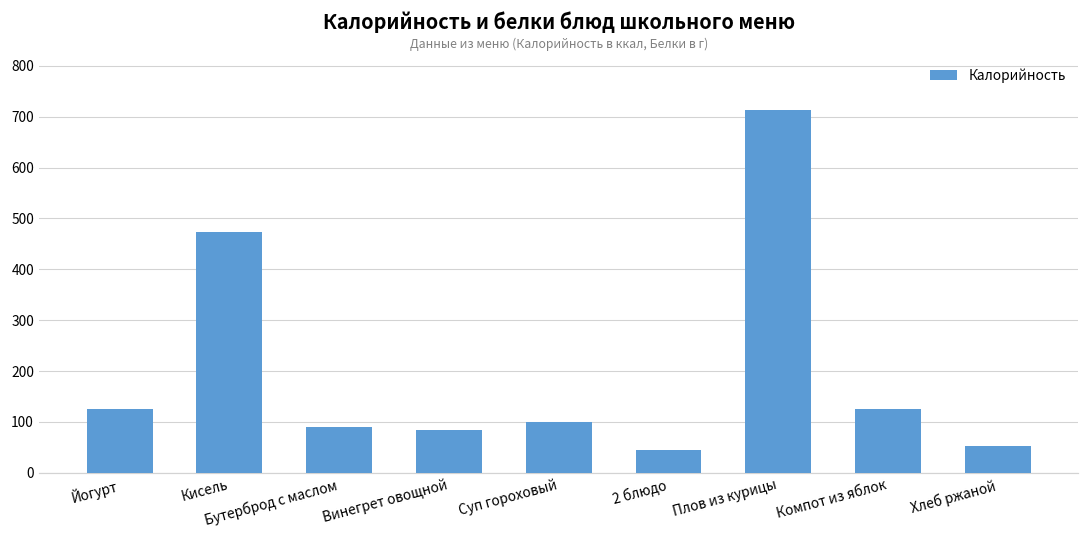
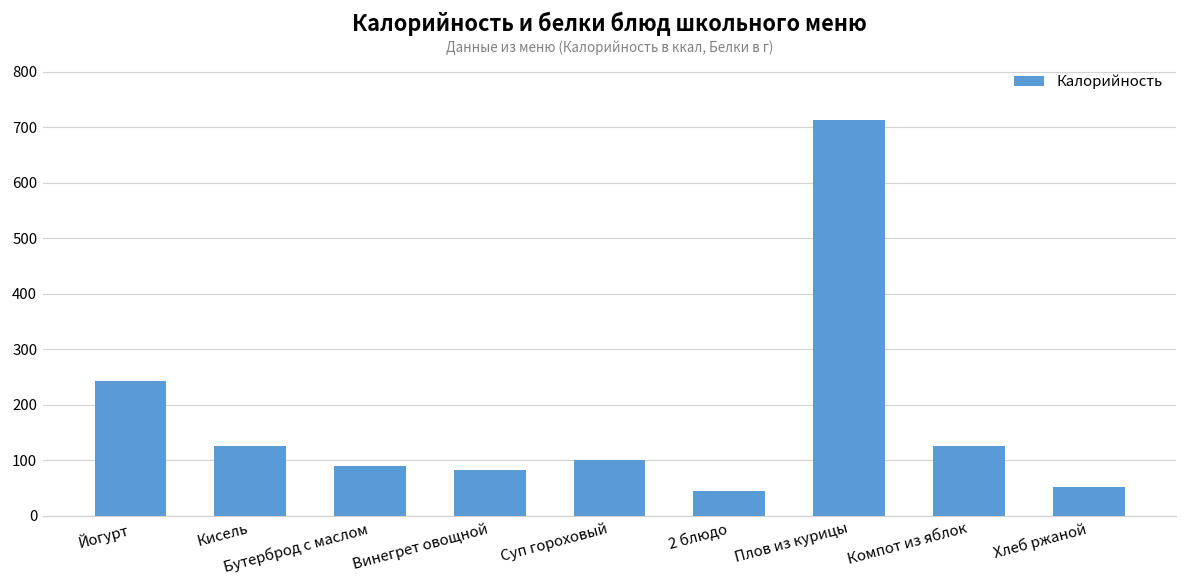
Йогурт: 120 -> 240
Кисель: 470 -> 130
